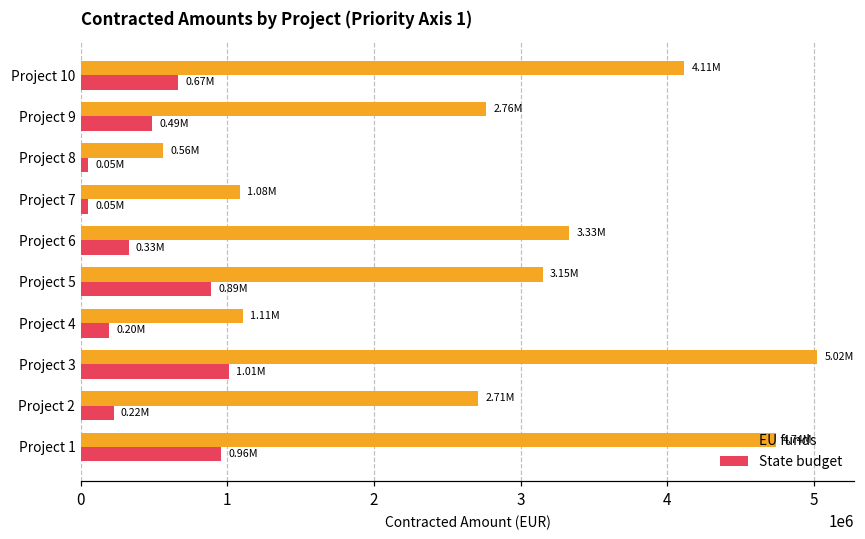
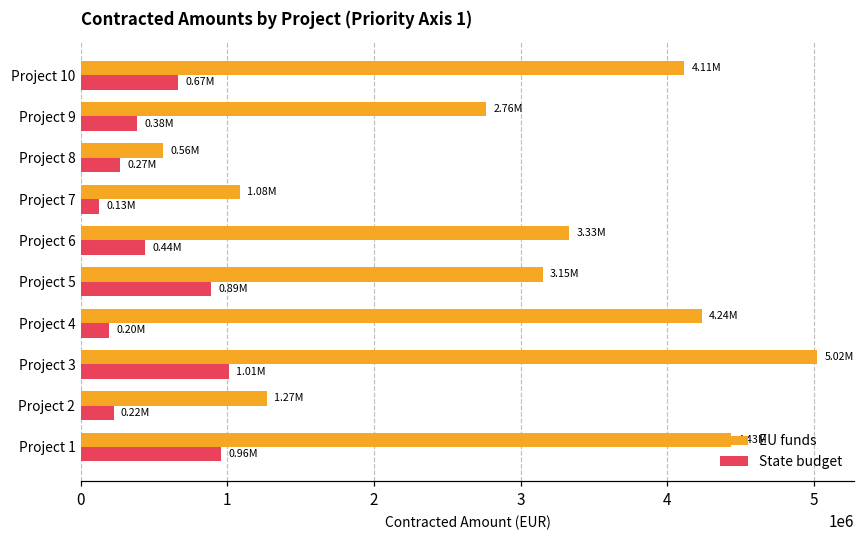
State budget, Project 9: 0.49M -> 0.38M
State budget, Project 8: 0.05M -> 0.27M
State budget, Project 7: 0.05M -> 0.13M
State budget, Project 6: 0.33M -> 0.44M
EU funds, Project 4: 1.11M -> 4.24M
EU funds, Project 2: 2.71M -> 1.27M
EU funds, Project 1: 4.74M -> 4.43M
